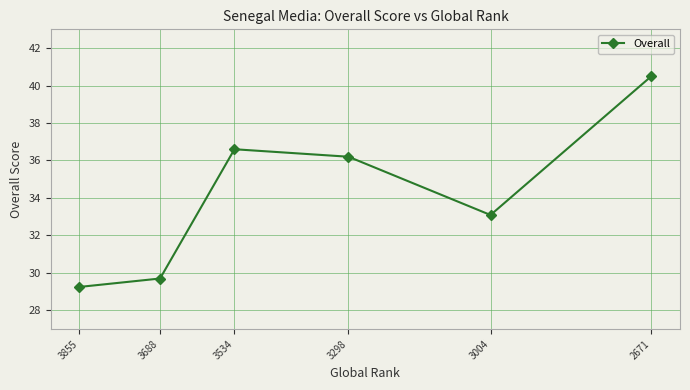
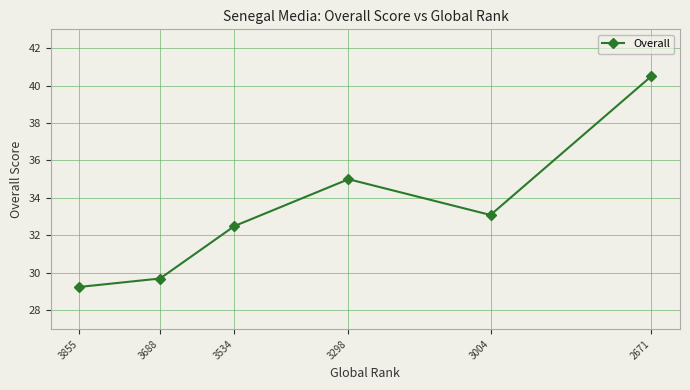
3534: 36.6 -> 32.5
3298: 36.2 -> 35.0
